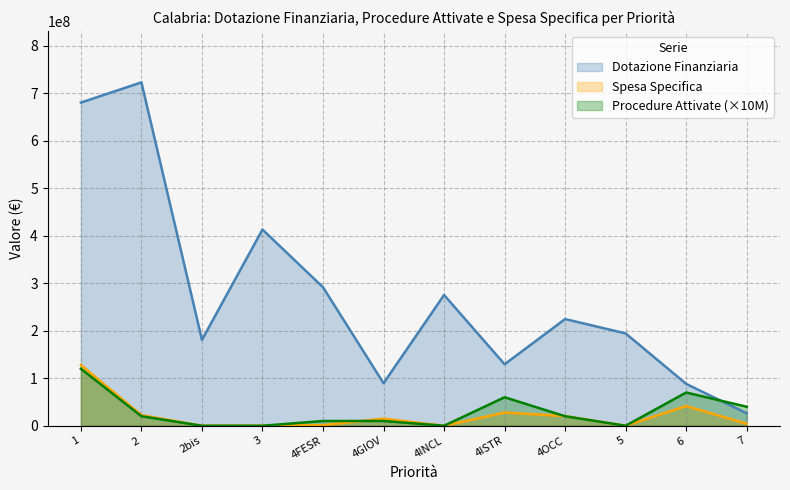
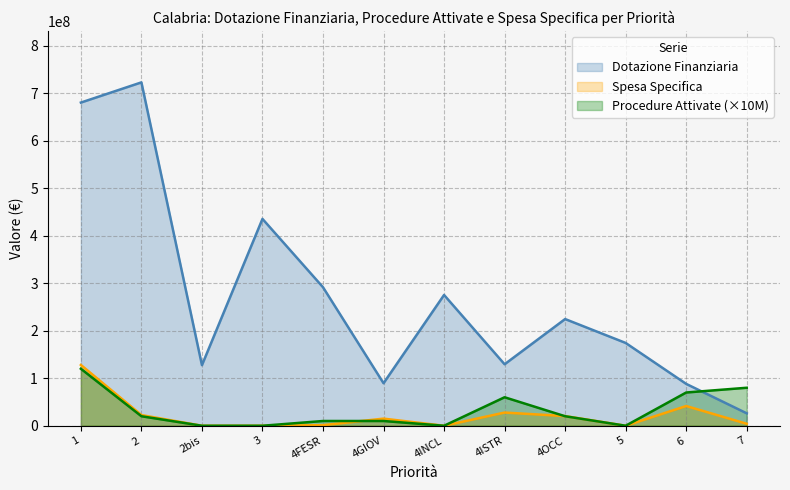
Dotazione Finanziaria, 2bis: 180000000 -> 130000000
Dotazione Finanziaria, 3: 410000000 -> 440000000
Dotazione Finanziaria, 5: 190000000 -> 170000000
Procedure Attivate (×10M), 7: 40000000 -> 80000000
